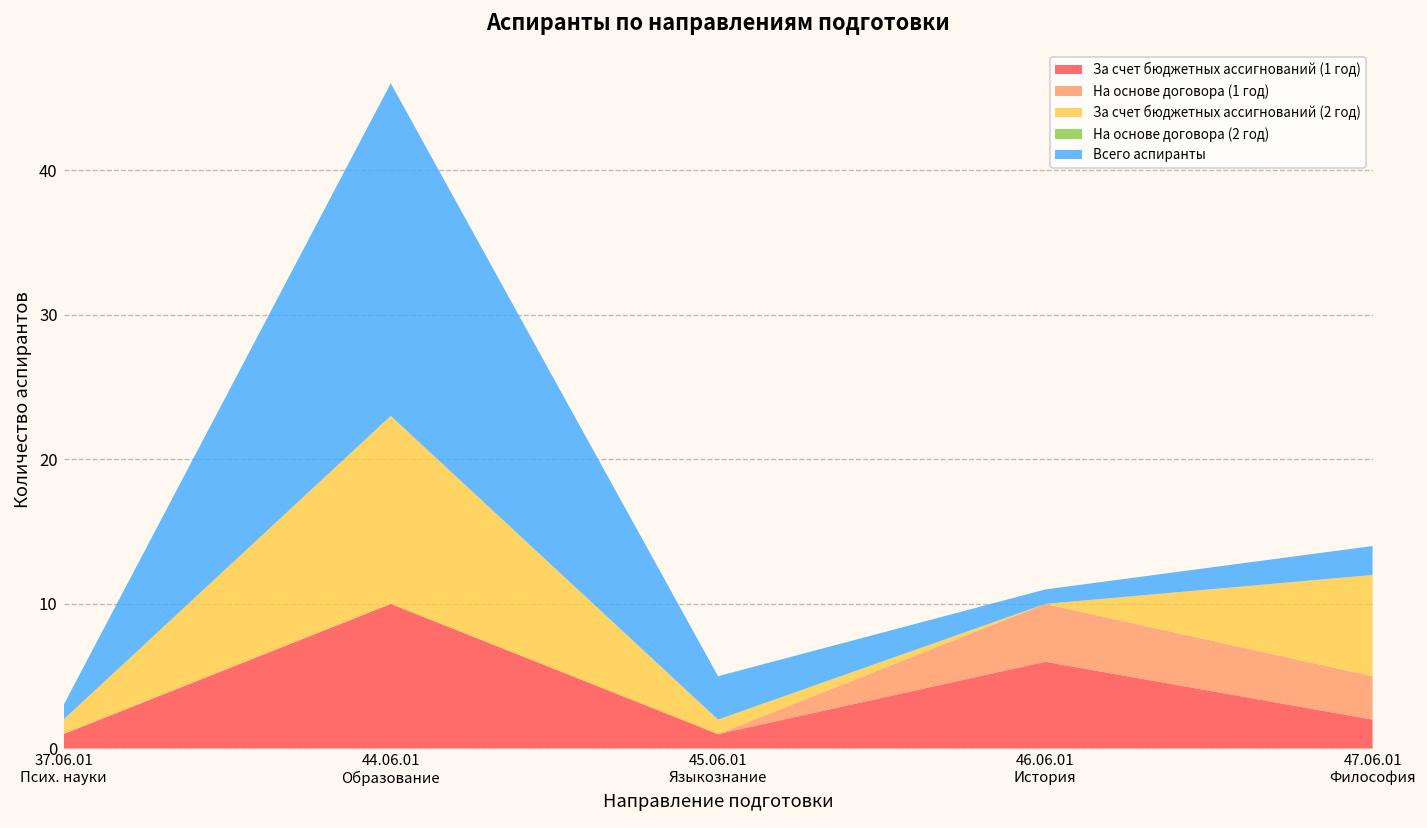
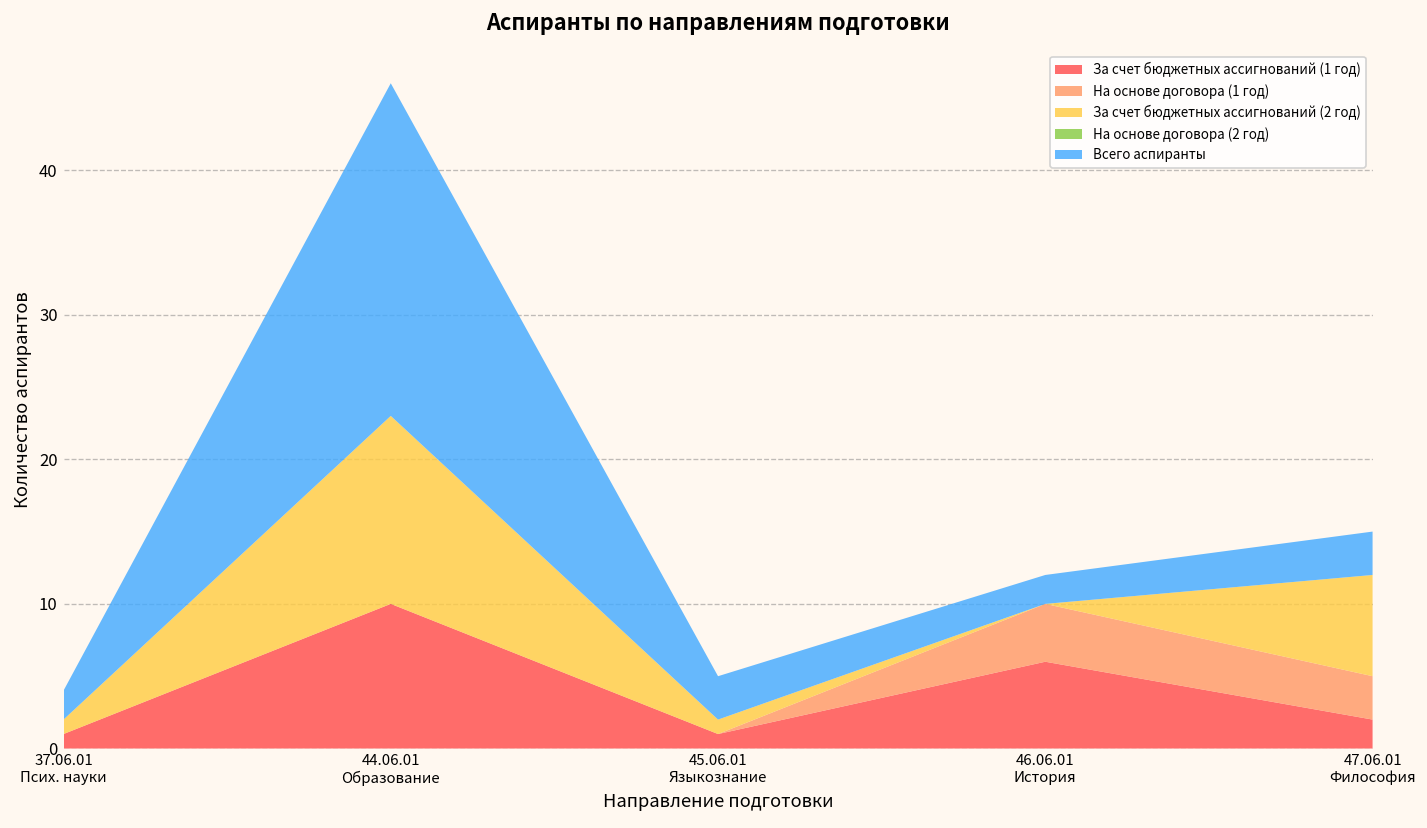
Всего аспиранты, 37.06.01 Псих. науки: 1 -> 2
Всего аспиранты, 46.06.01 История: 1 -> 2
Всего аспиранты, 47.06.01 Философия: 2 -> 3
